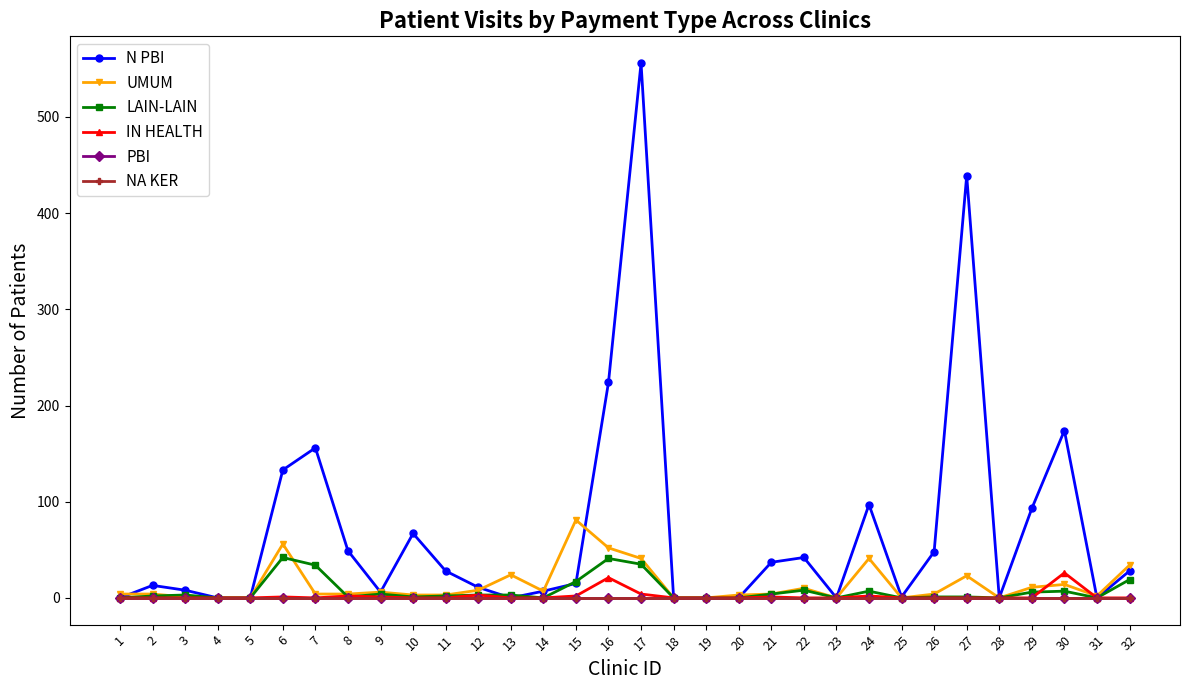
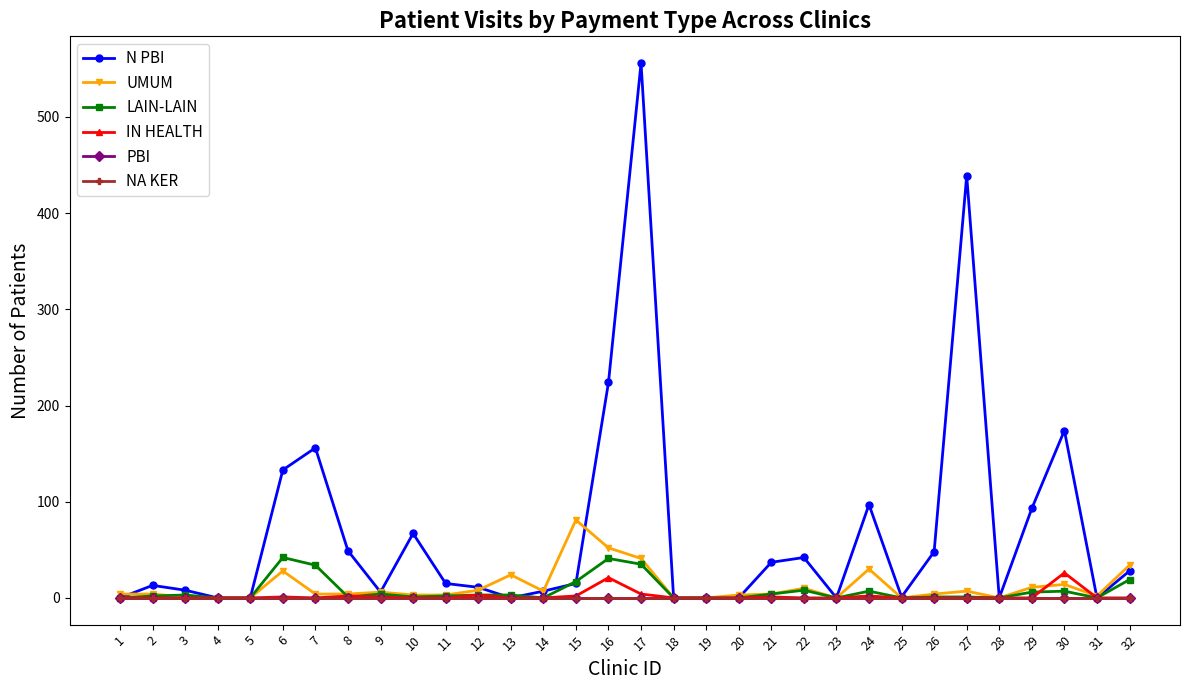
UMUM, 6: 60 -> 30
N PBI, 11: 30 -> 20
UMUM, 24: 40 -> 30
UMUM, 27: 20 -> 10
